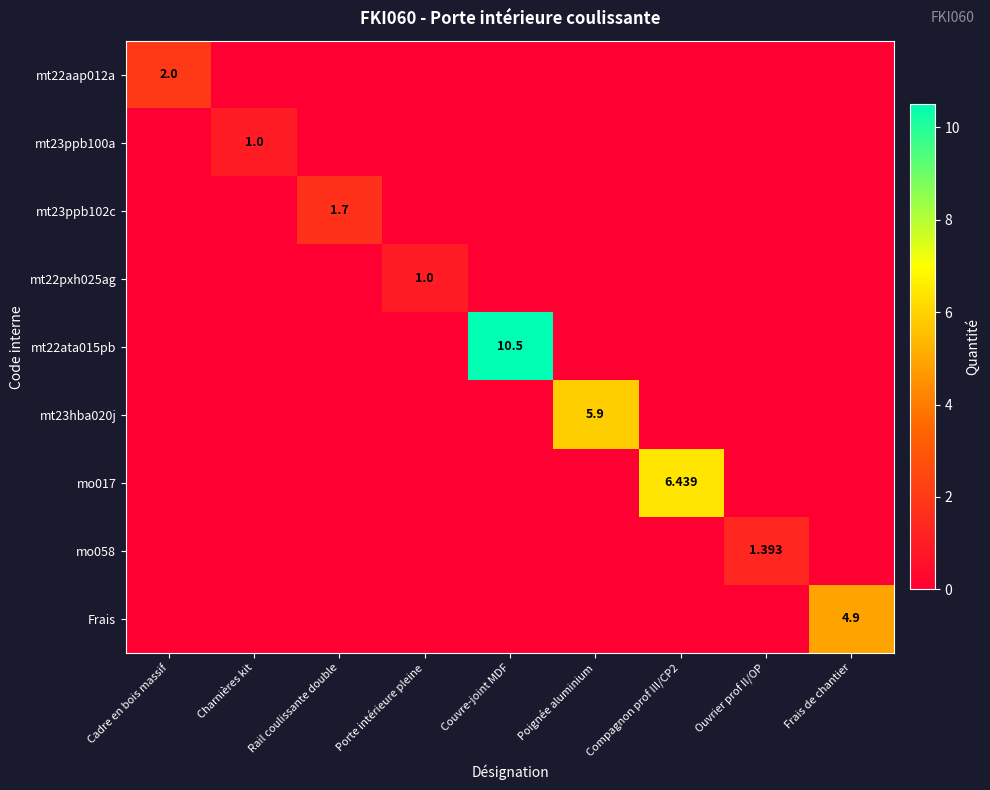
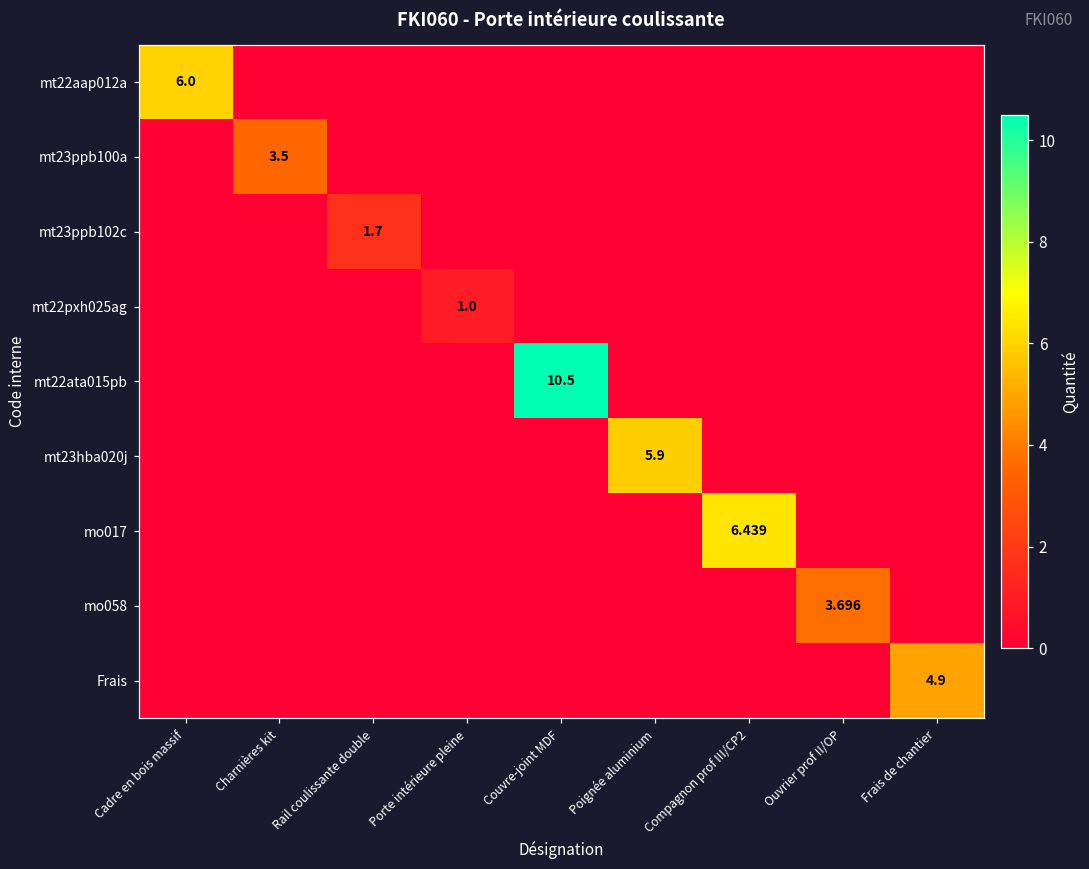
mt22aap012a, Cadre en bois massif: 2.0 -> 6.0
mt23ppb100a, Charnières kit: 1.0 -> 3.5
mo058, Ouvrier prof II/OP: 1.393 -> 3.696
